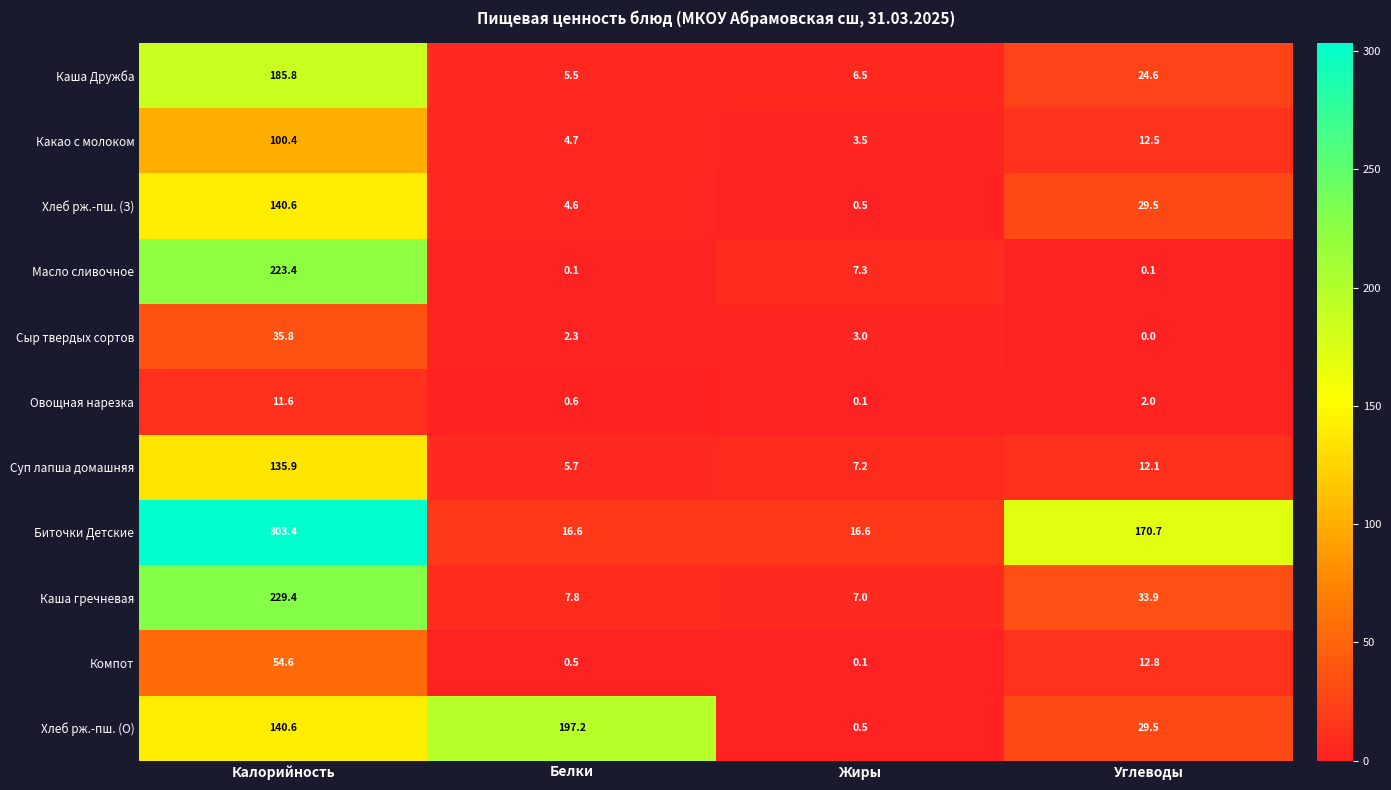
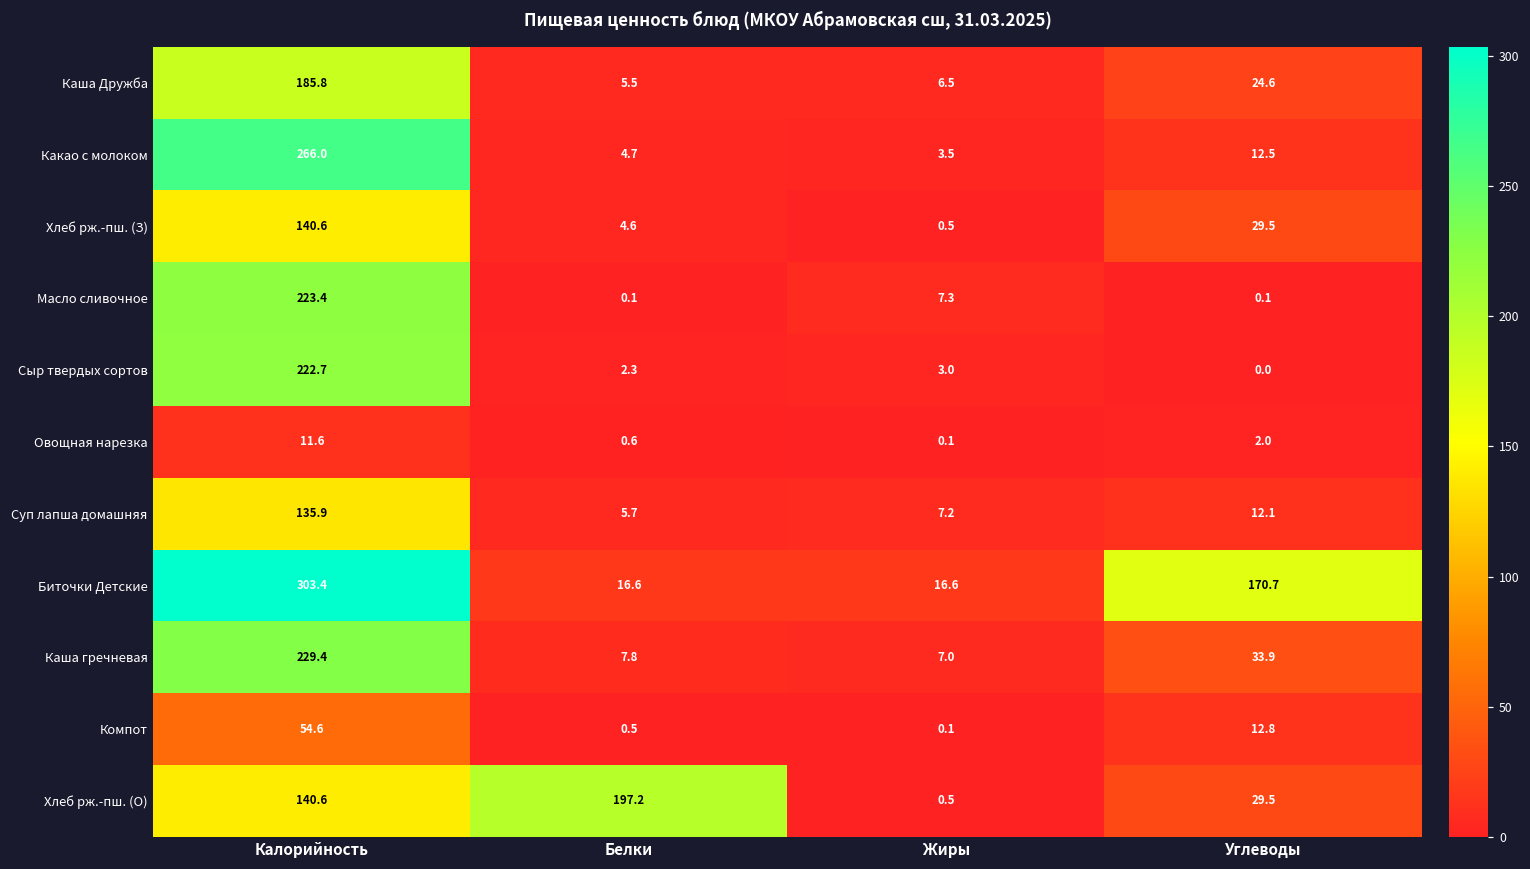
Какао с молоком, Калорийность: 100.4 -> 266.0
Сыр твердых сортов, Калорийность: 35.8 -> 222.7
